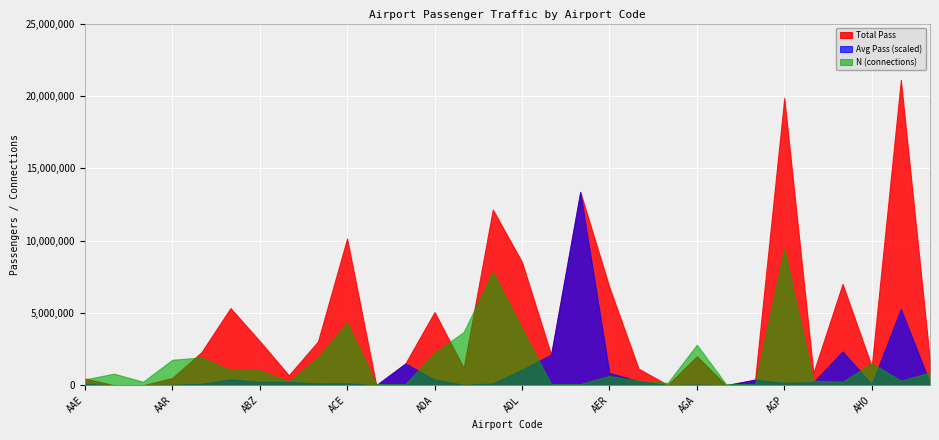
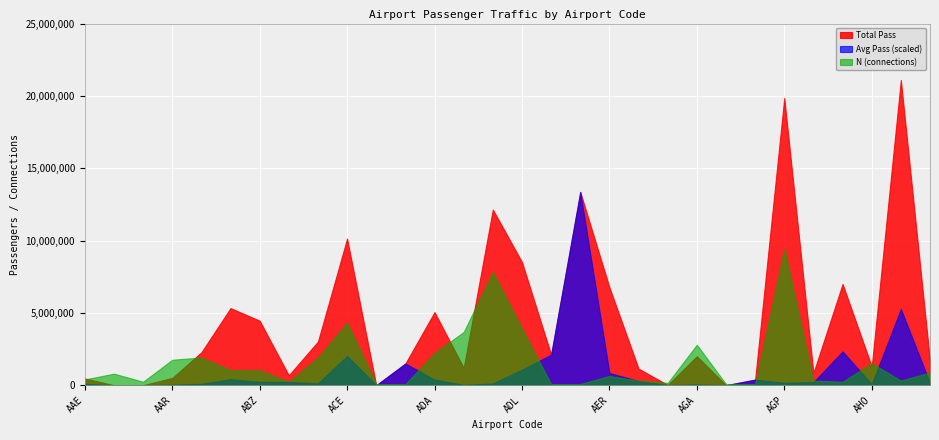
Total Pass, ABZ: 3,100,000 -> 4,500,000
Avg Pass (scaled), ACE: 100,000 -> 2,000,000
